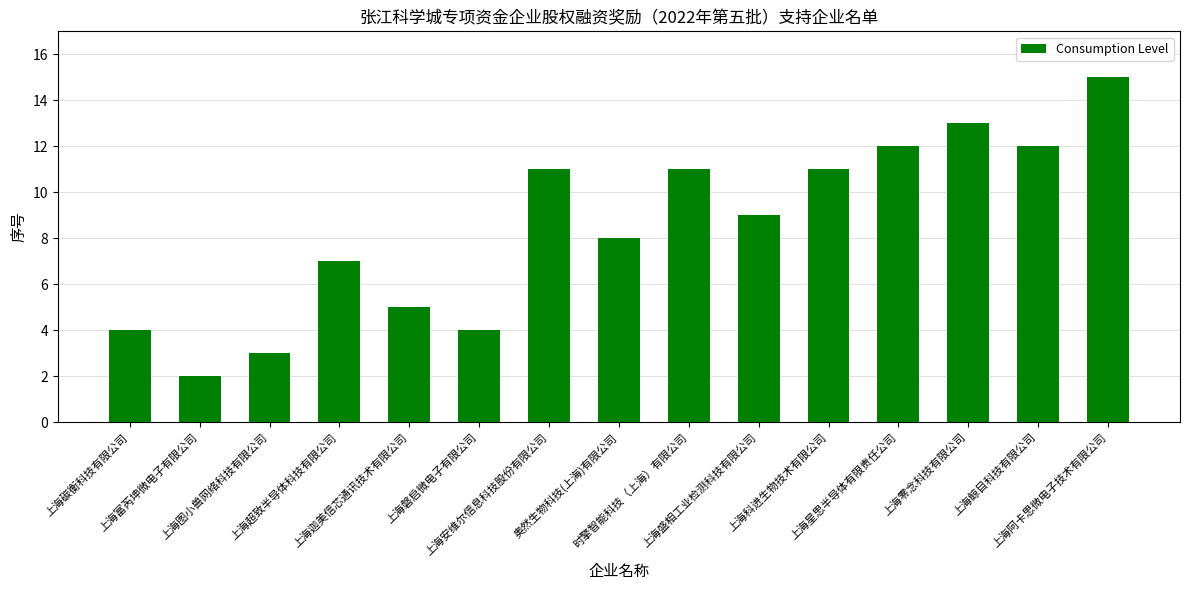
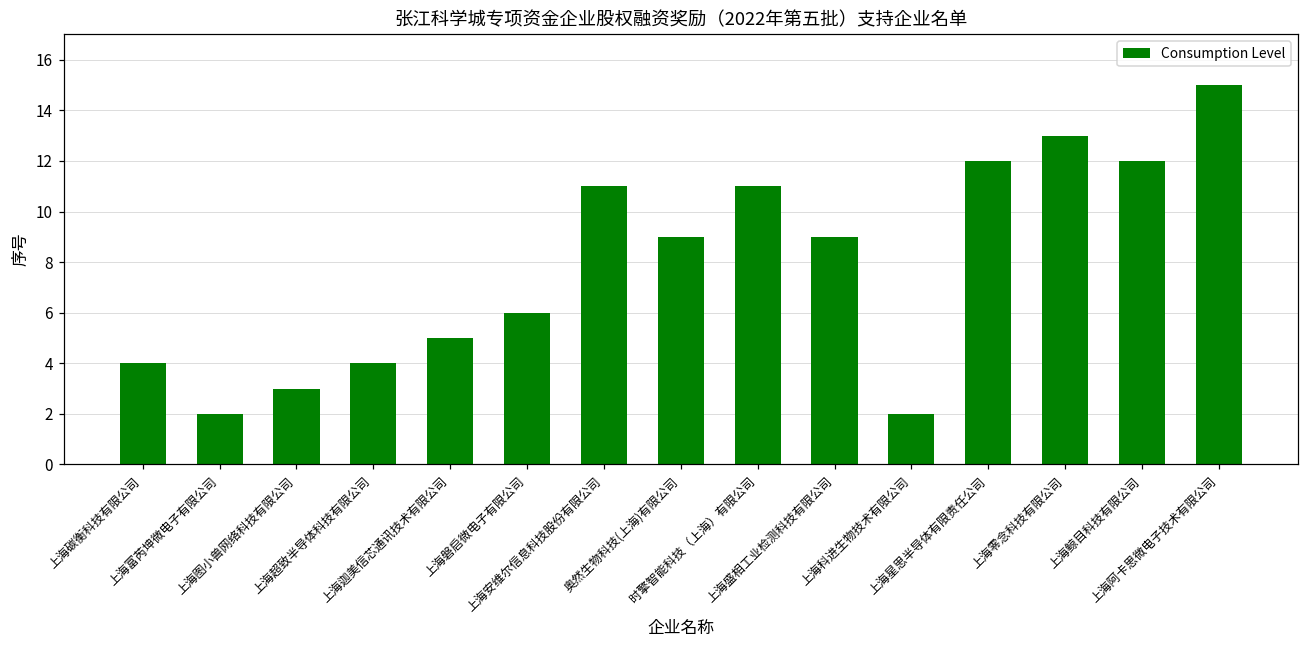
上海超致半导体科技有限公司: 7 -> 4
上海磐启微电子有限公司: 4 -> 6
奥然生物科技(上海)有限公司: 8 -> 9
上海科进生物技术有限公司: 11 -> 2
